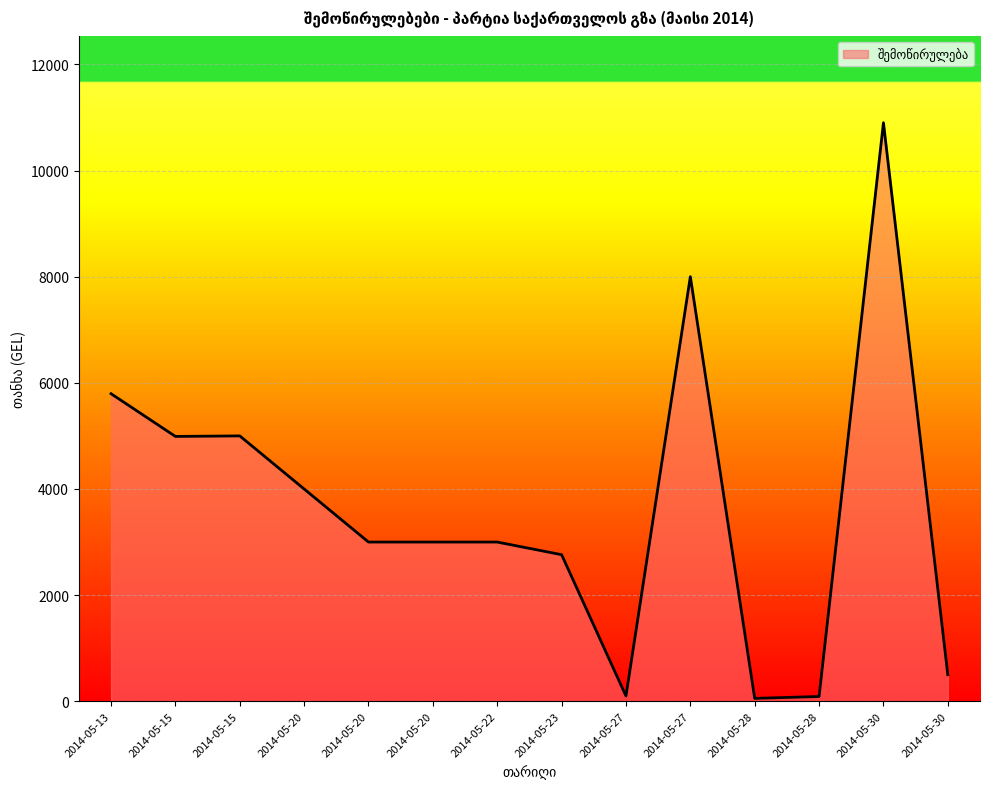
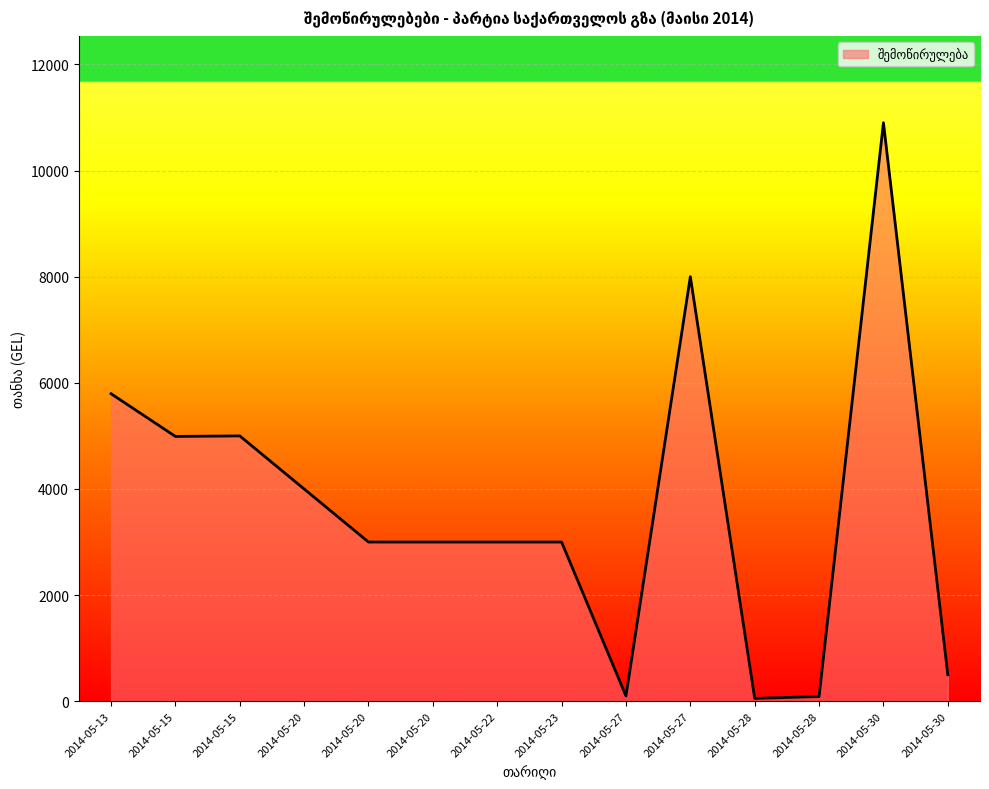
2014-05-23: 2800 -> 3000
